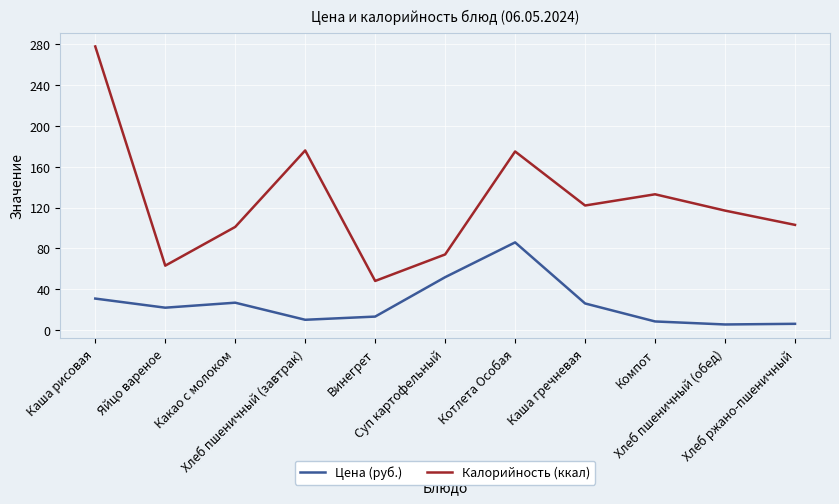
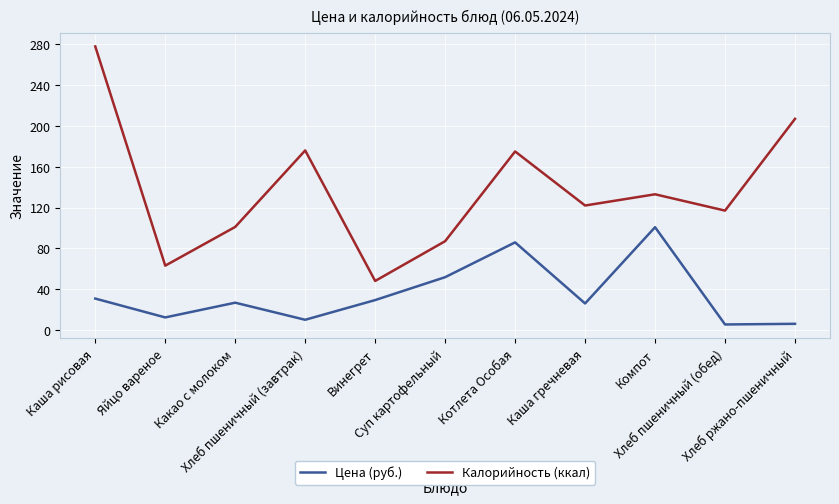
Цена (руб.), Яйцо вареное: 22 -> 12
Цена (руб.), Винегрет: 13 -> 29
Калорийность (ккал), Суп картофельный: 74 -> 87
Цена (руб.), Компот: 8 -> 101
Калорийность (ккал), Хлеб ржано-пшеничный: 103 -> 207
